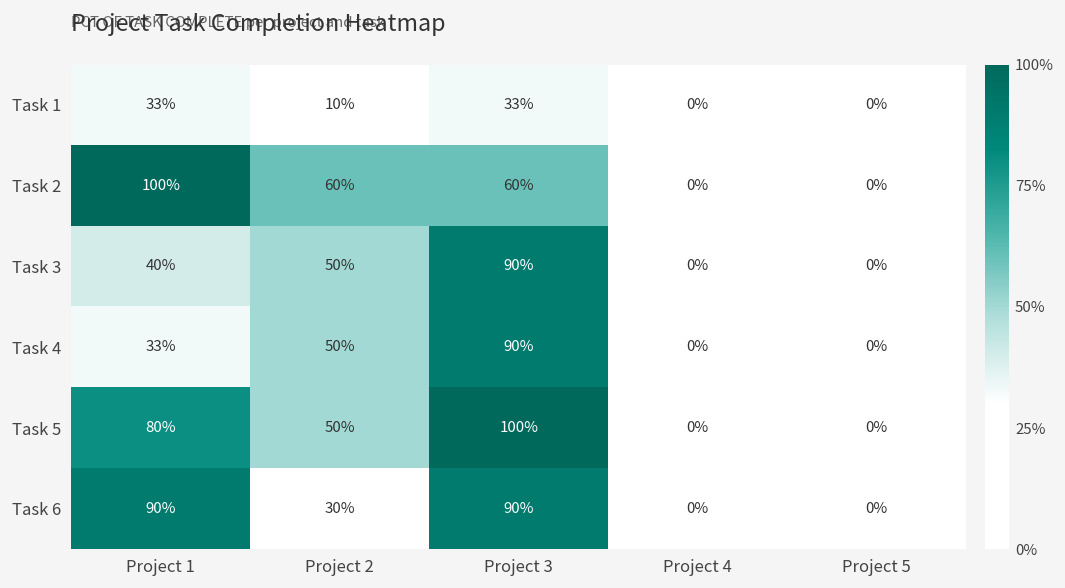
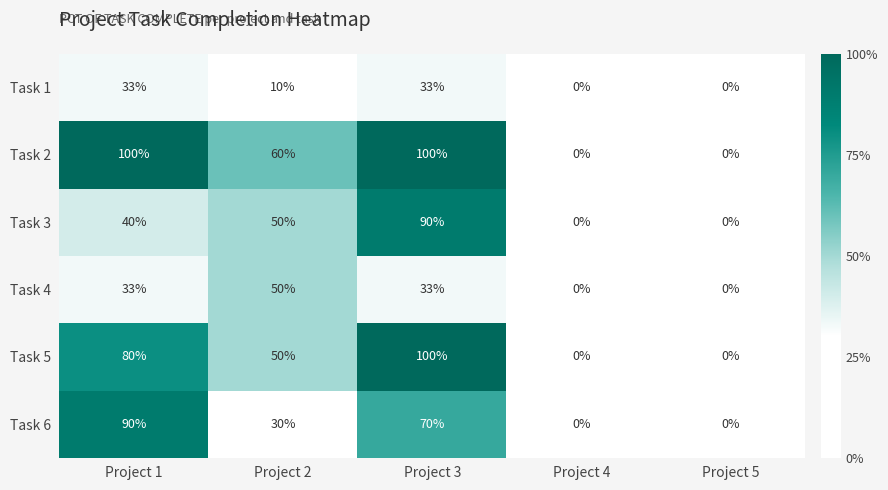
Task 2, Project 3: 60% -> 100%
Task 4, Project 3: 90% -> 33%
Task 6, Project 3: 90% -> 70%
